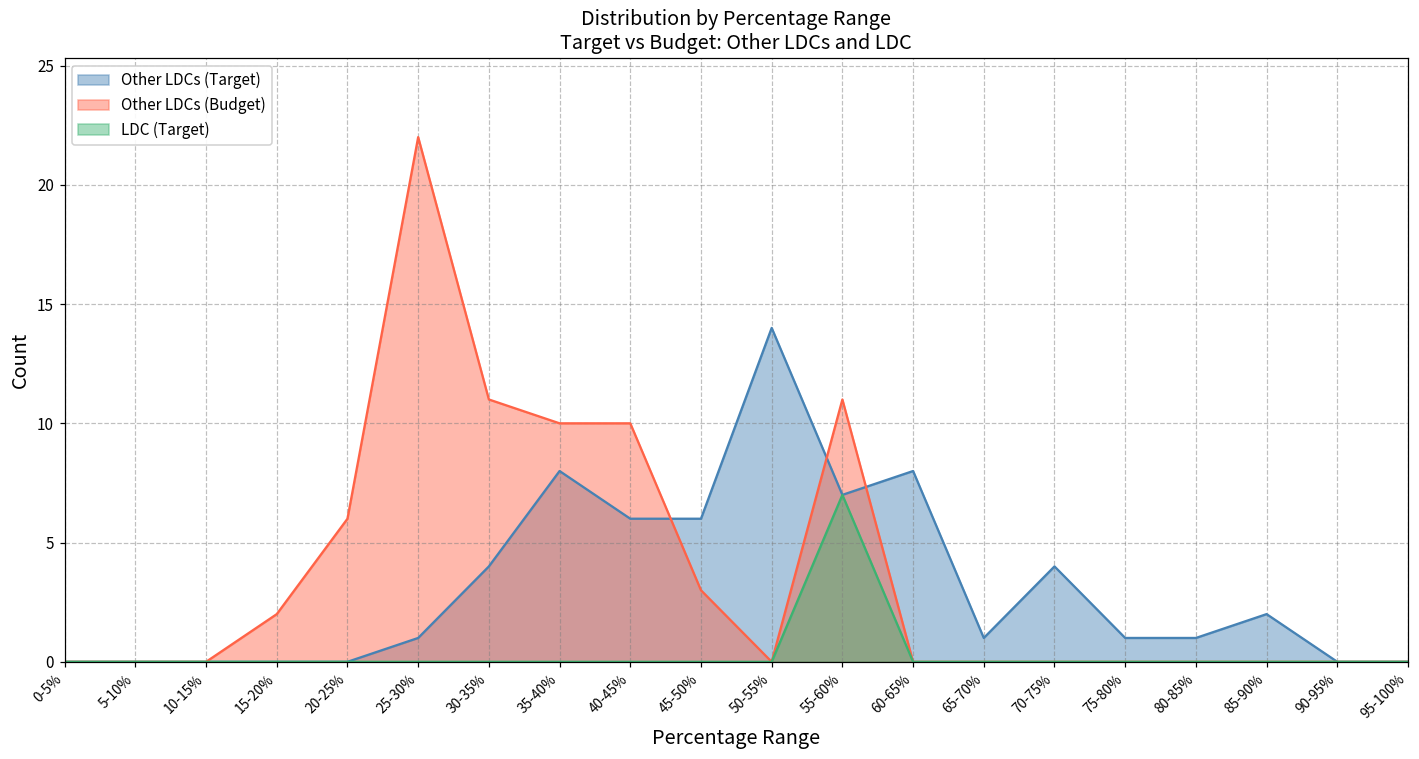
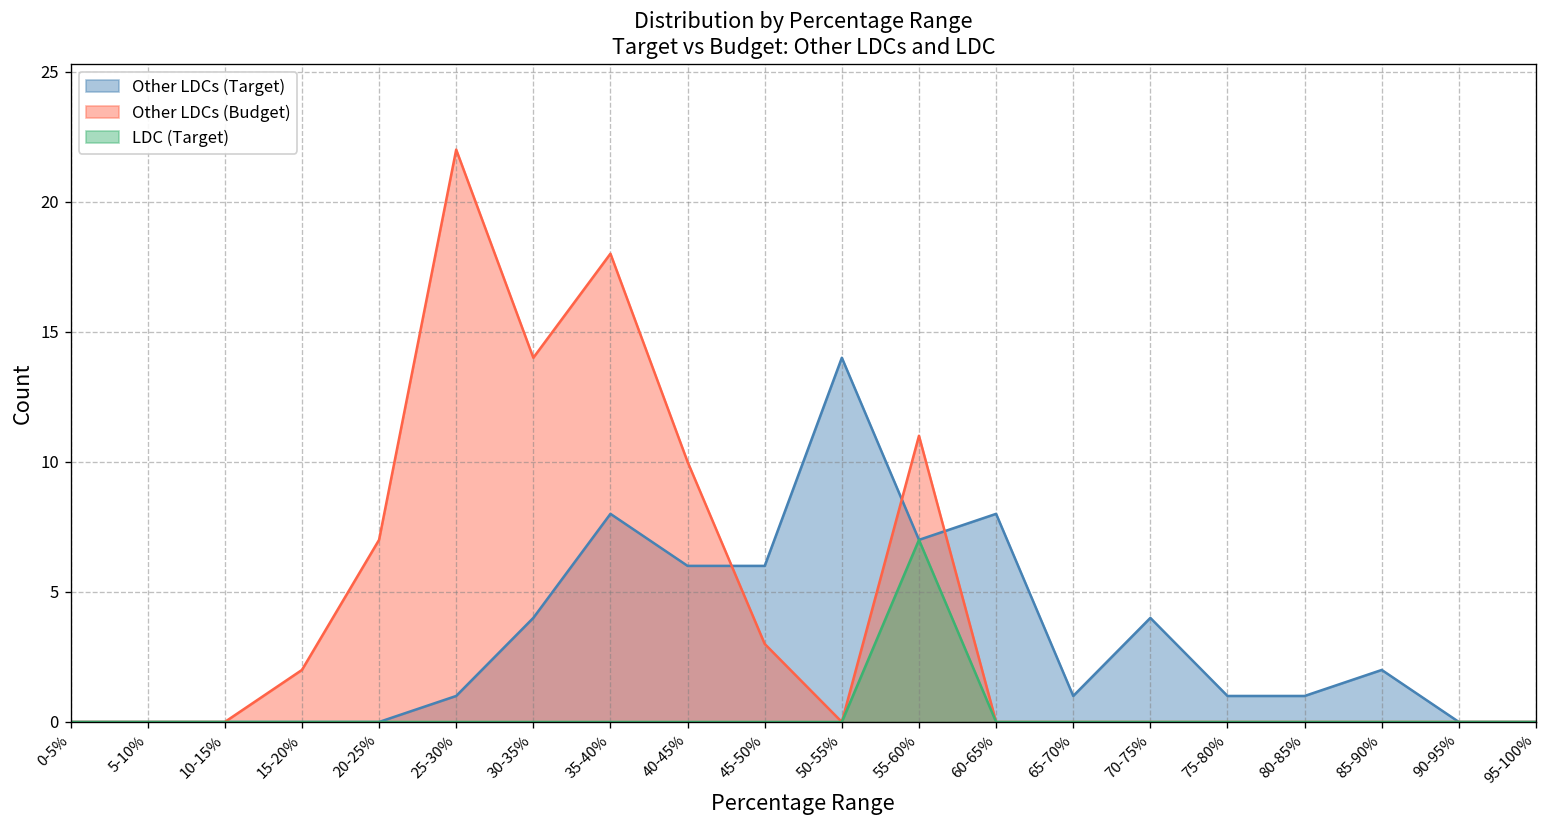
Other LDCs (Budget), 20-25%: 6 -> 7
Other LDCs (Budget), 30-35%: 11 -> 14
Other LDCs (Budget), 35-40%: 10 -> 18
